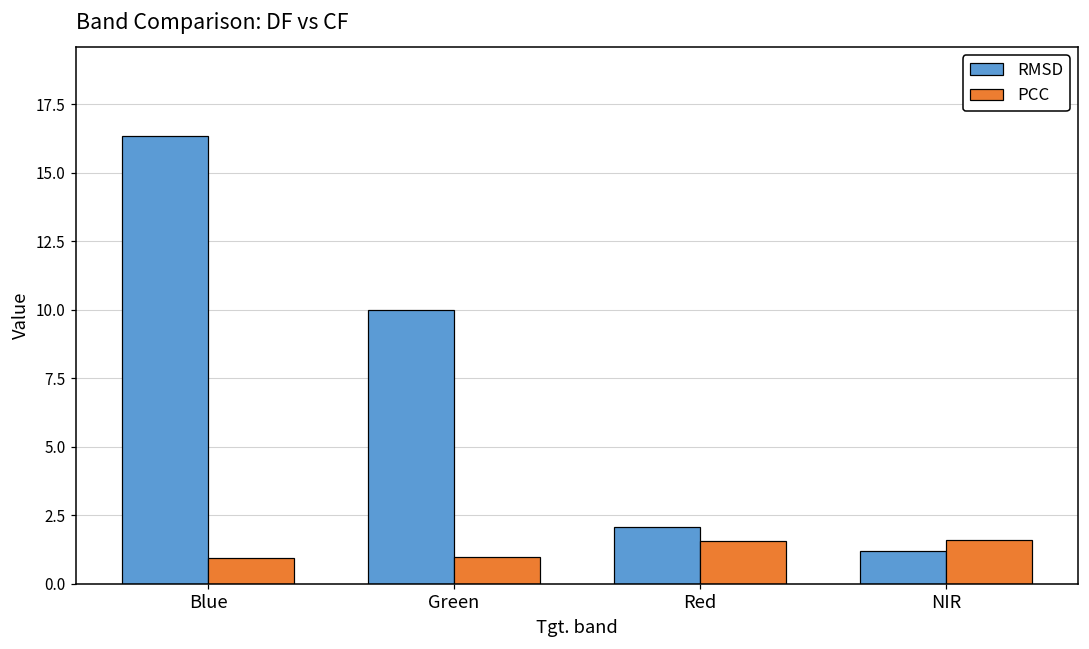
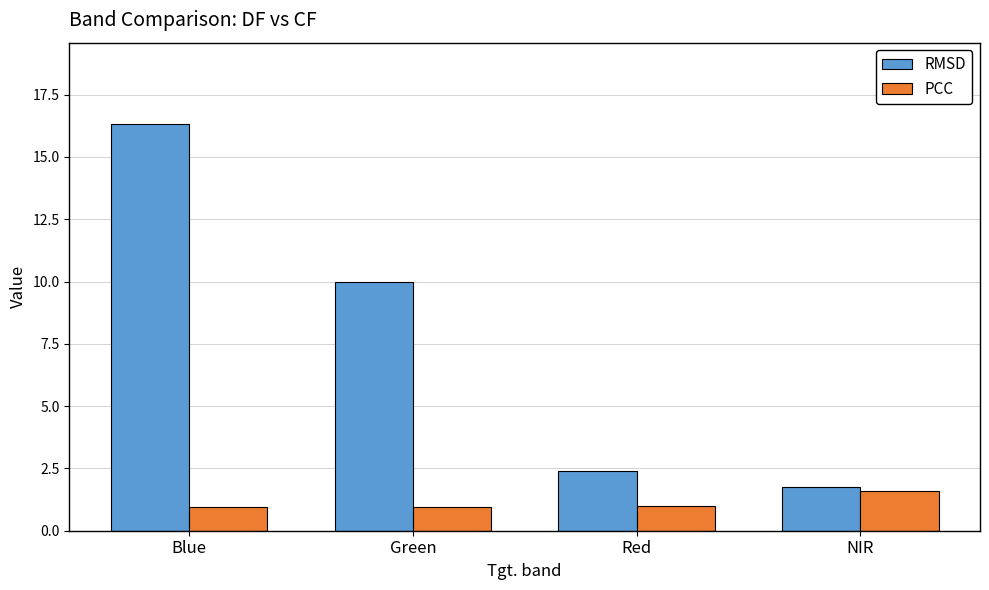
RMSD, Red: 2.1 -> 2.4
PCC, Red: 1.6 -> 1.0
RMSD, NIR: 1.2 -> 1.7
